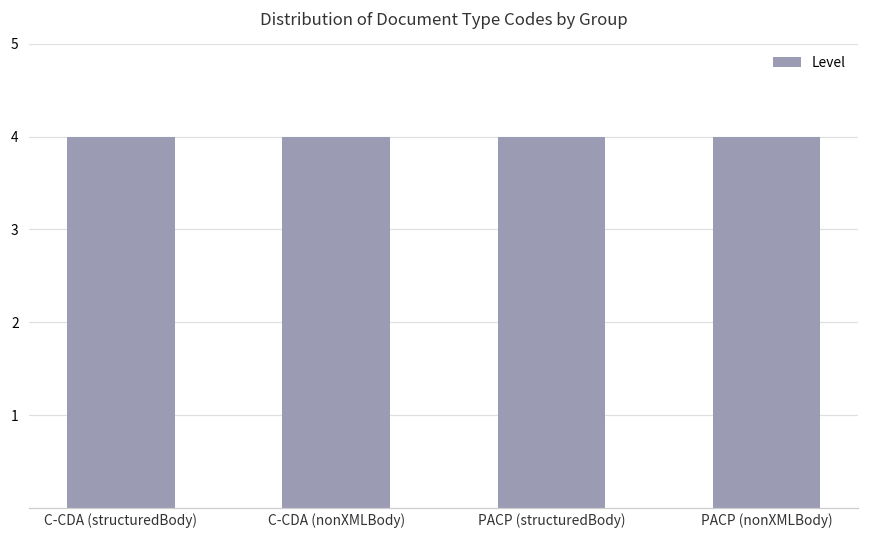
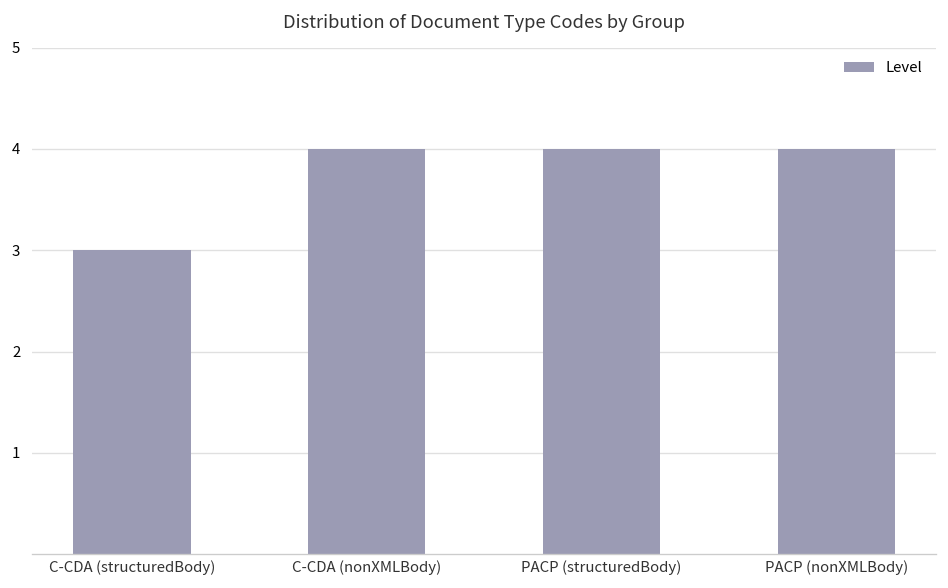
C-CDA (structuredBody): 4 -> 3
